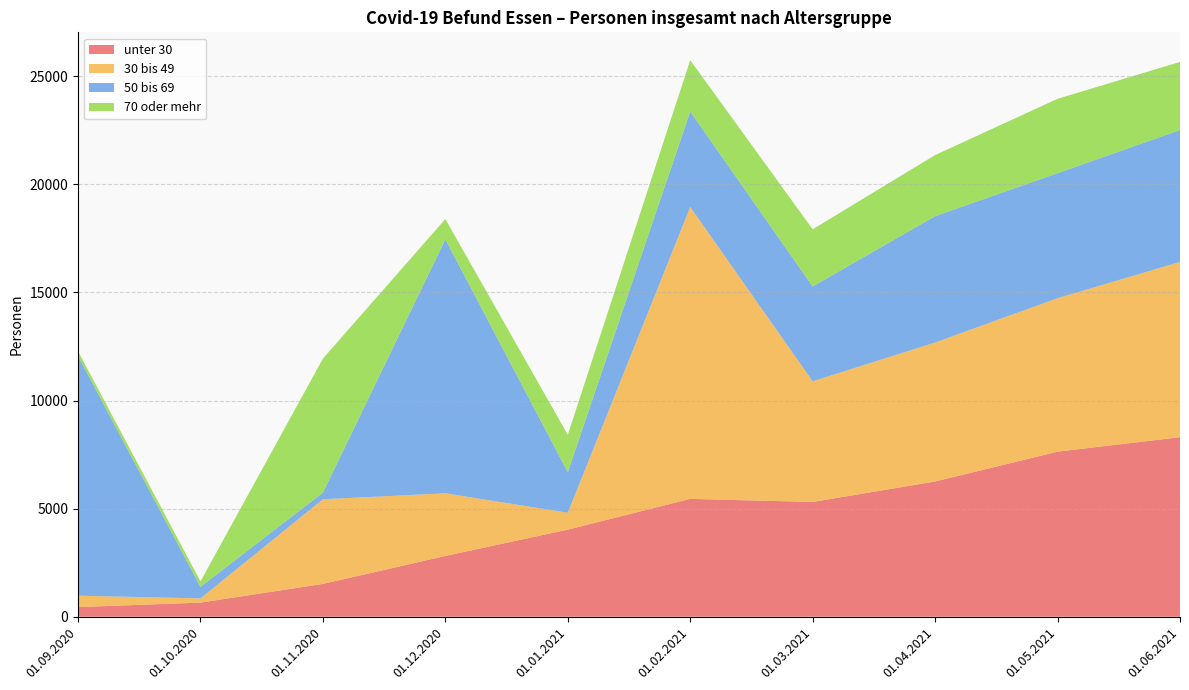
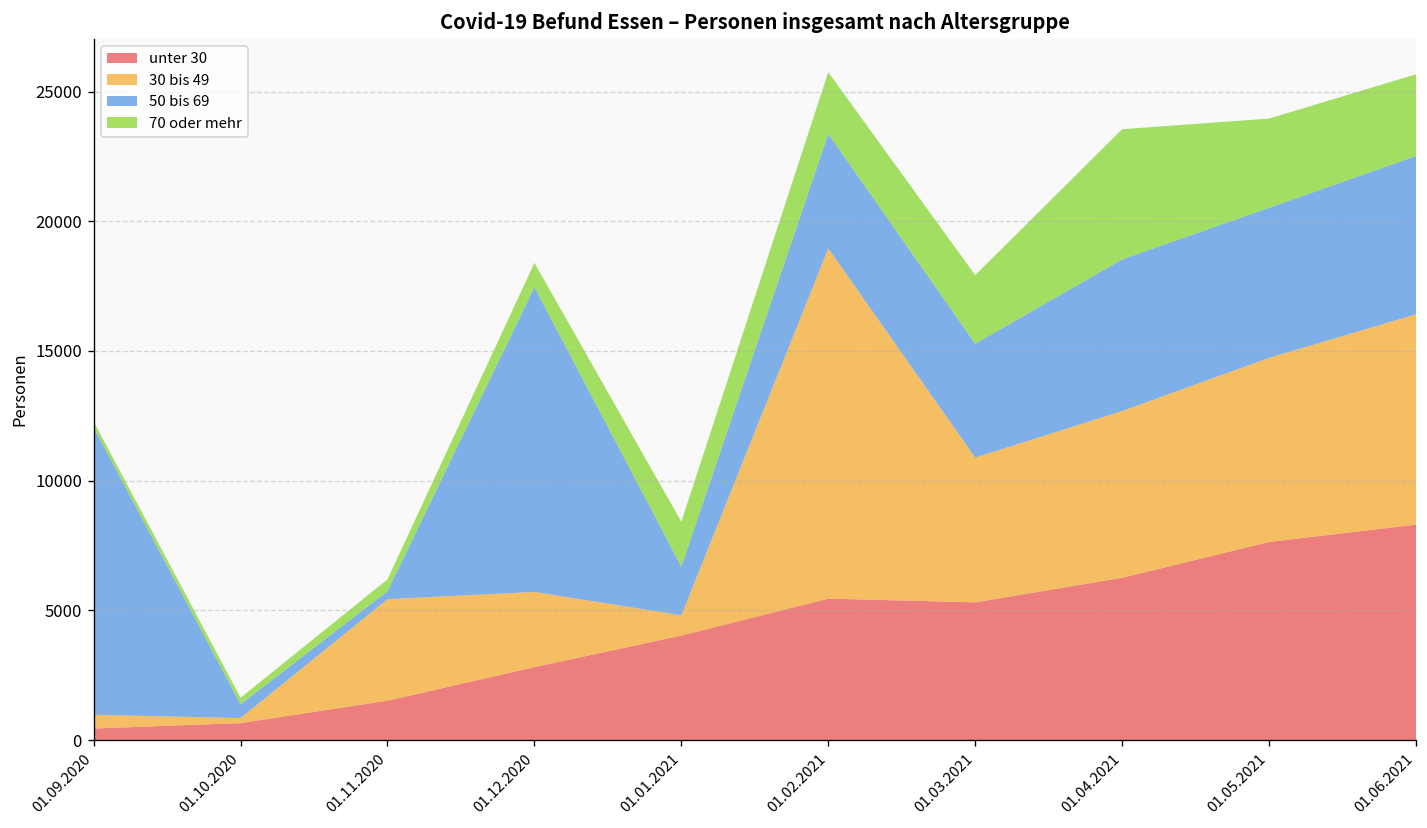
70 oder mehr, 01.11.2020: 6200 -> 500
70 oder mehr, 01.04.2021: 2800 -> 5000
